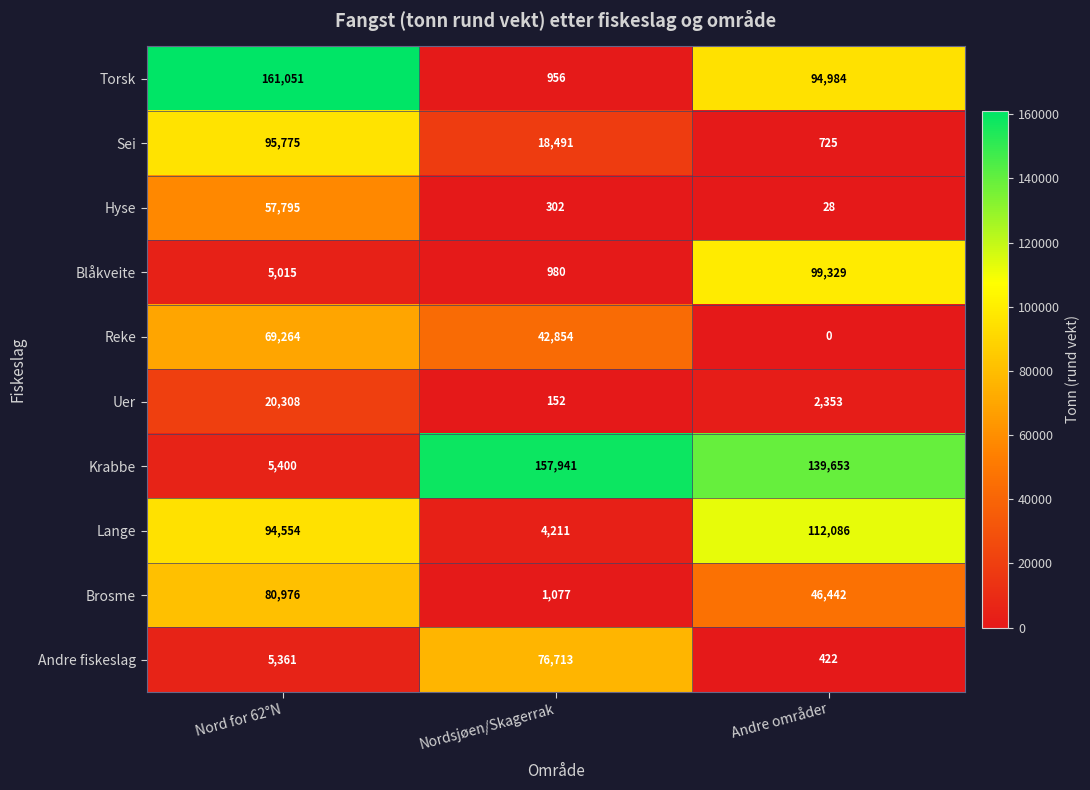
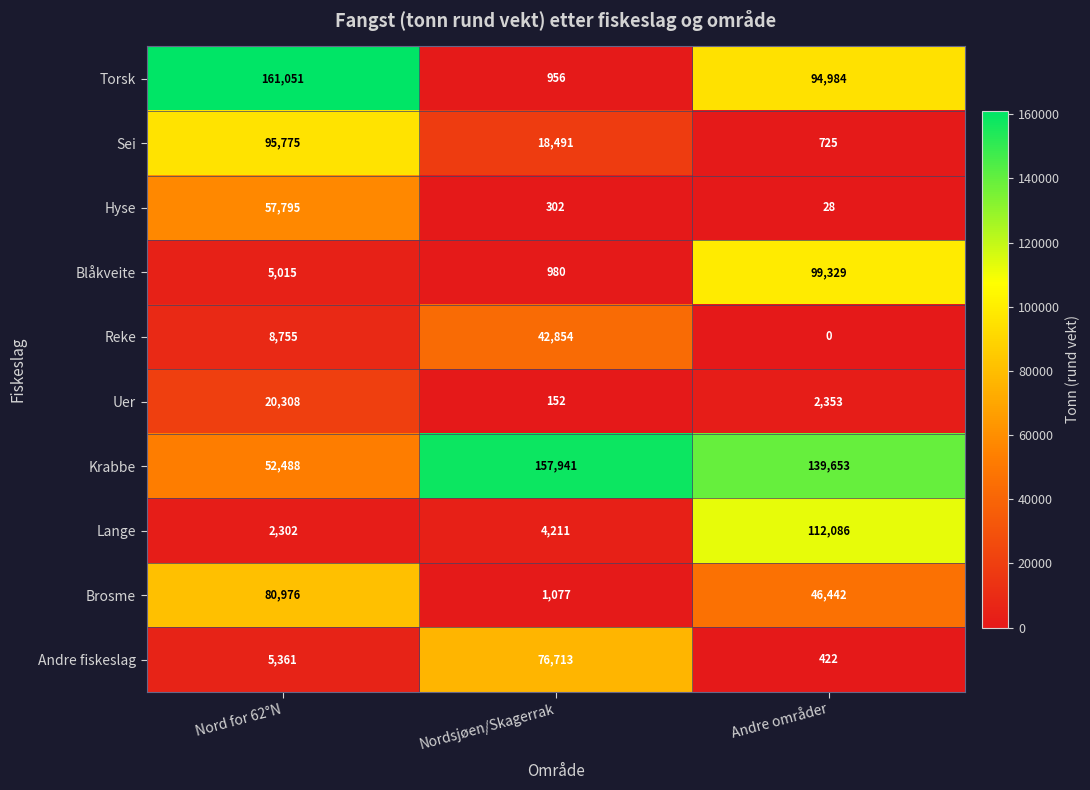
Reke, Nord for 62°N: 69,264 -> 8,755
Krabbe, Nord for 62°N: 5,400 -> 52,488
Lange, Nord for 62°N: 94,554 -> 2,302
